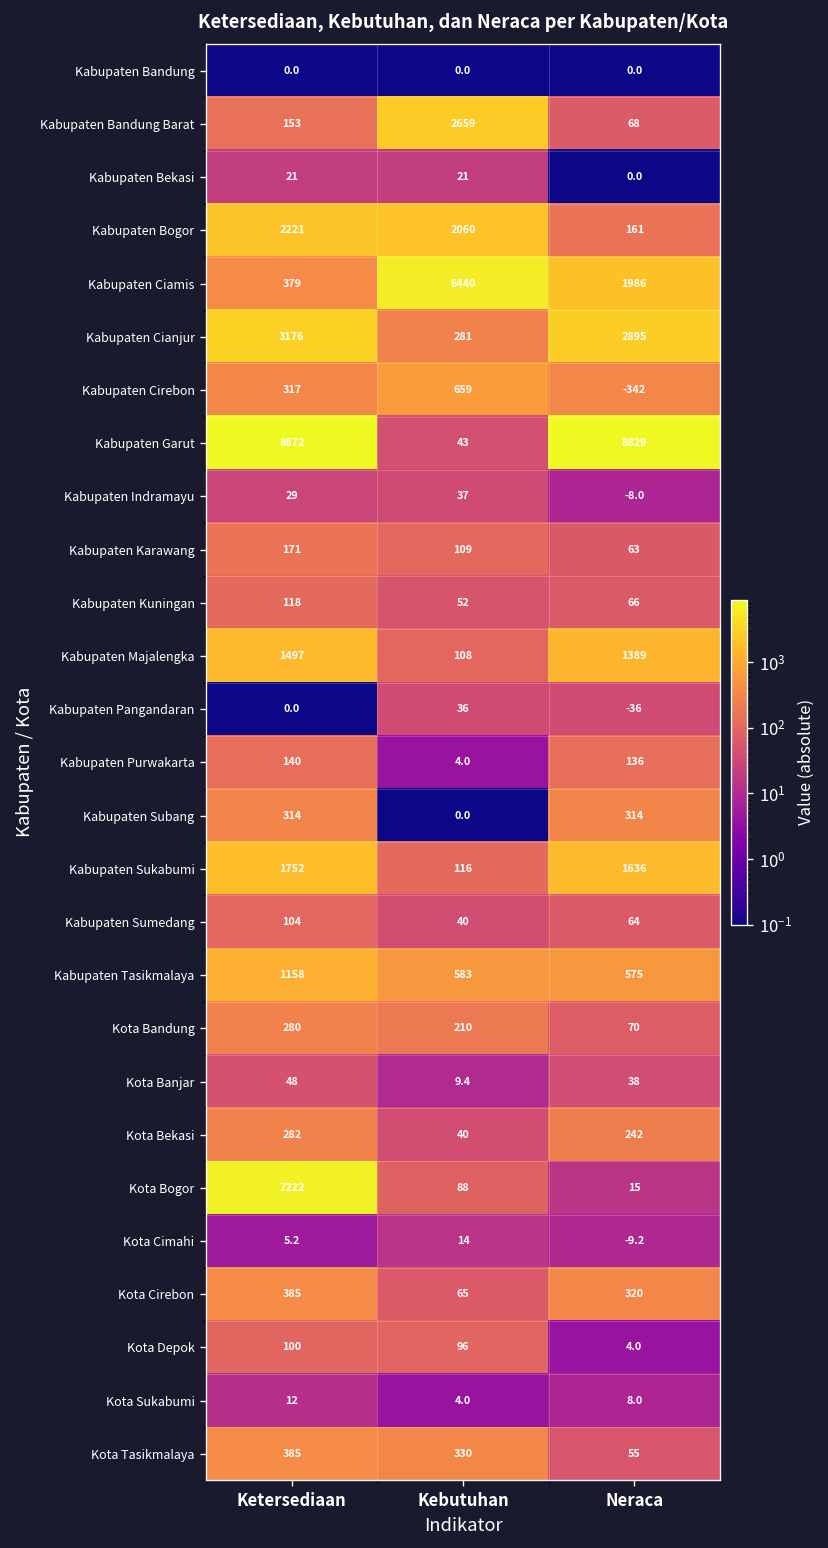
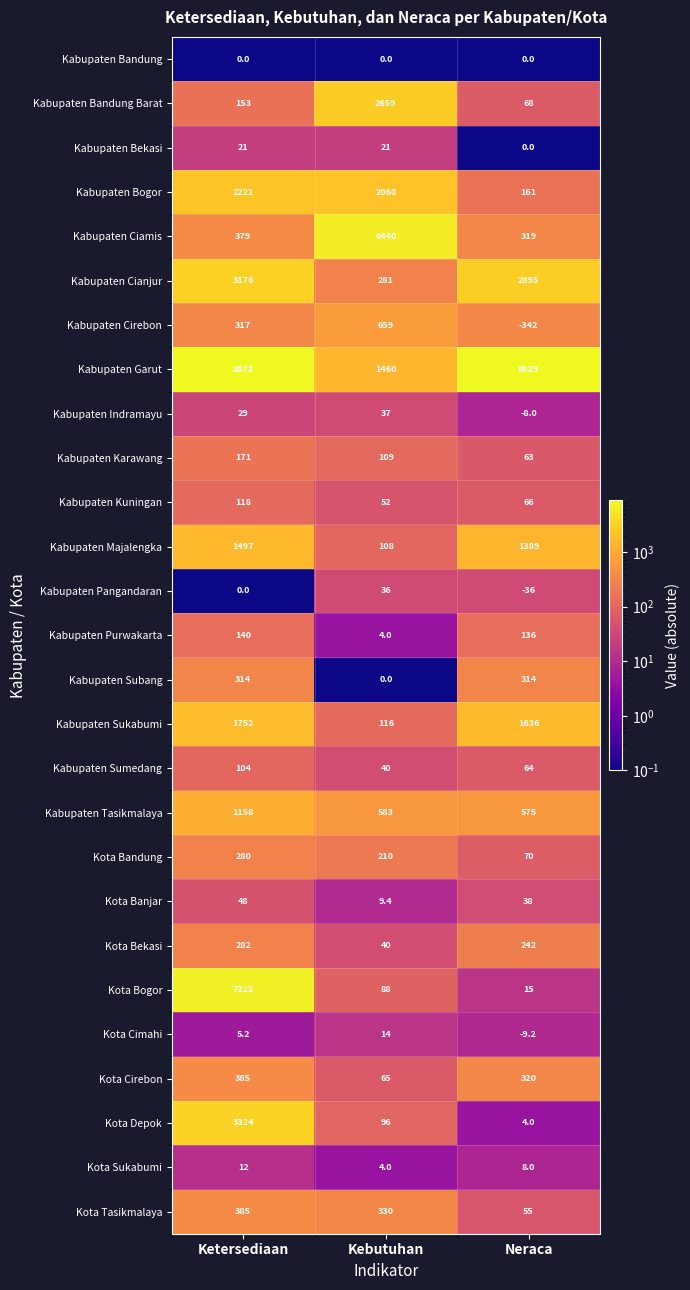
Kabupaten Ciamis, Neraca: 1986 -> 319
Kabupaten Garut, Kebutuhan: 43 -> 1460
Kota Depok, Ketersediaan: 100 -> 3324
